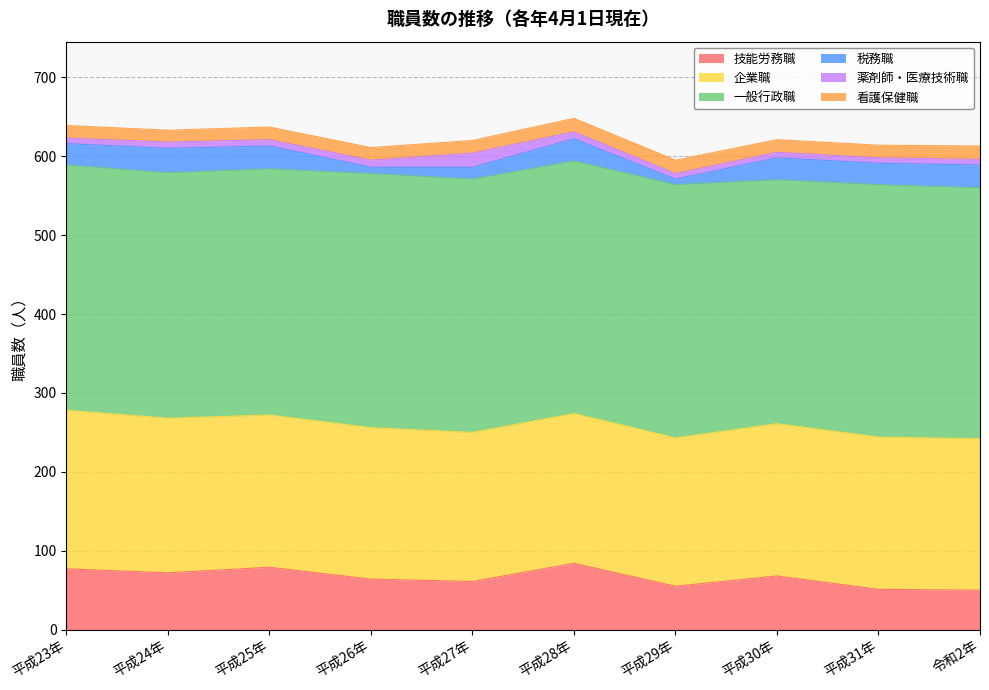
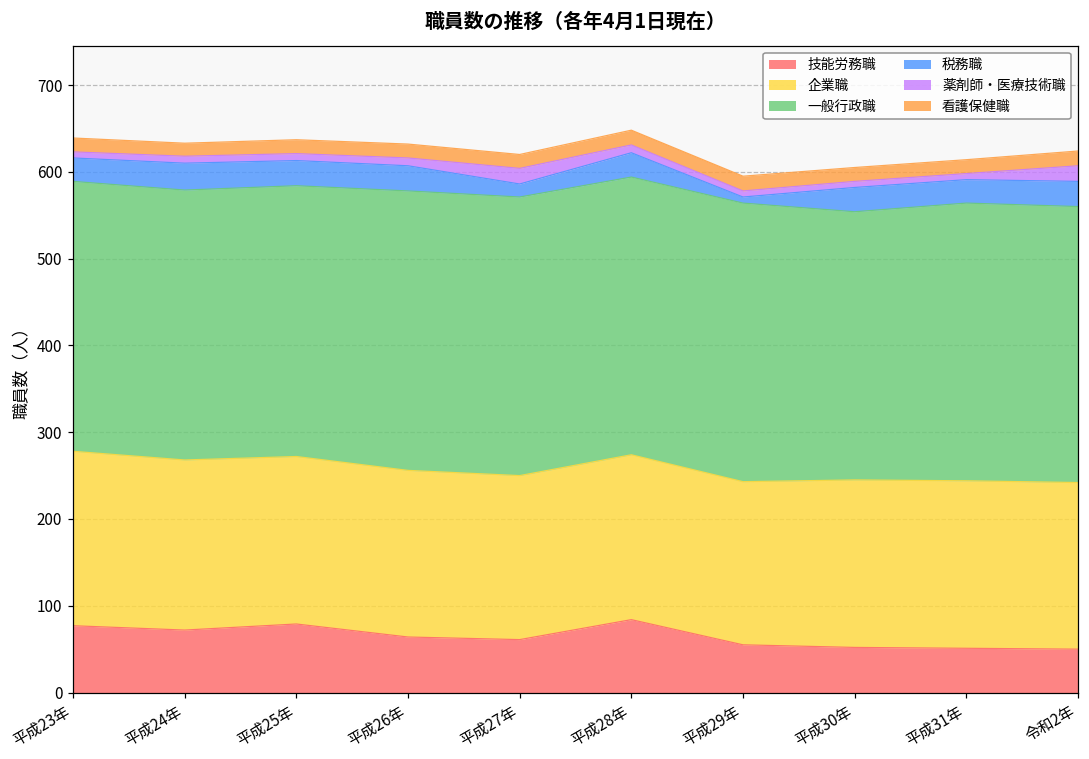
税務職, 平成26年: 10 -> 30
技能労務職, 平成30年: 70 -> 50
薬剤師・医療技術職, 令和2年: 10 -> 20
